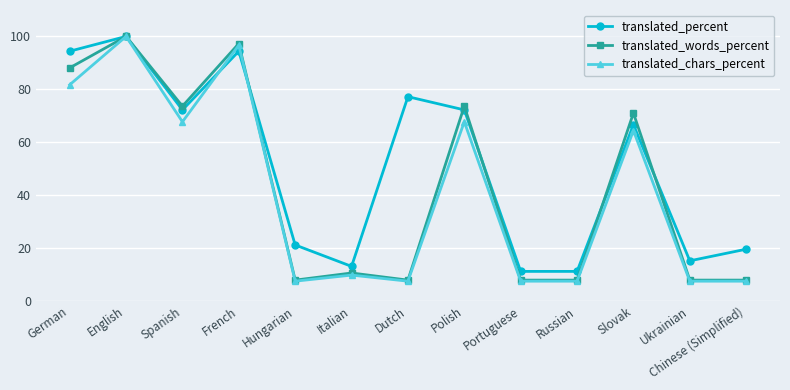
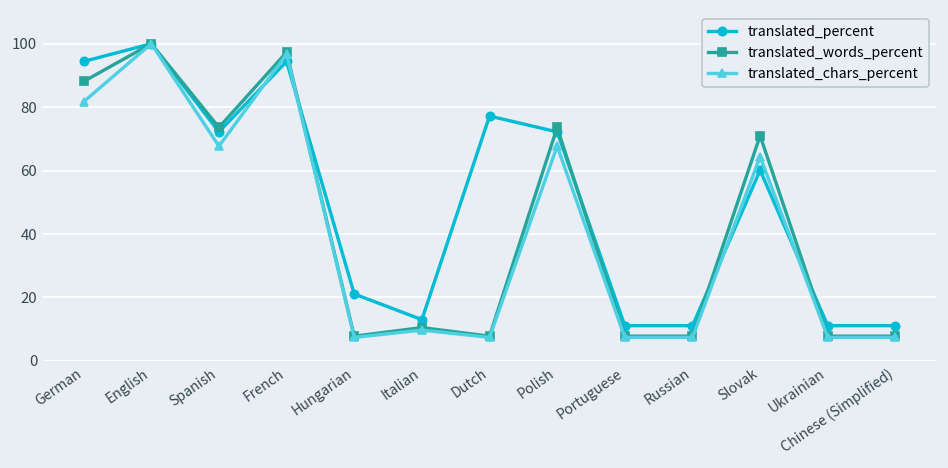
translated_percent, Slovak: 67 -> 60
translated_percent, Ukrainian: 15 -> 11
translated_percent, Chinese (Simplified): 20 -> 11
